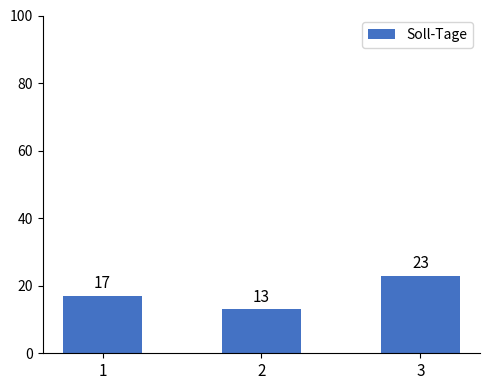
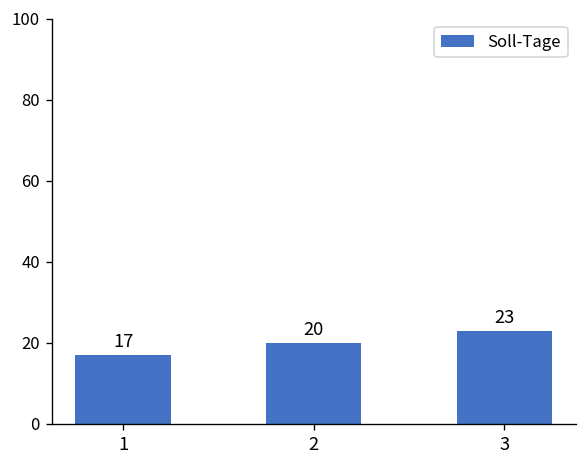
2: 13 -> 20
